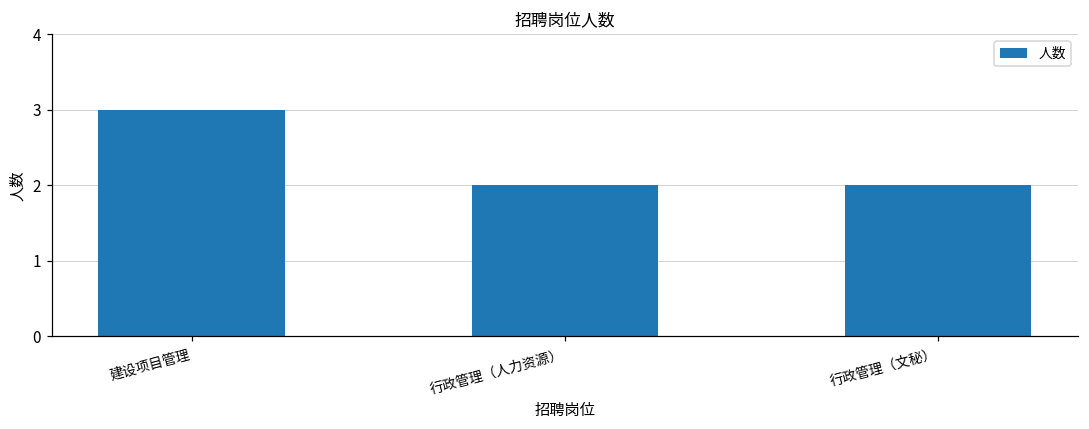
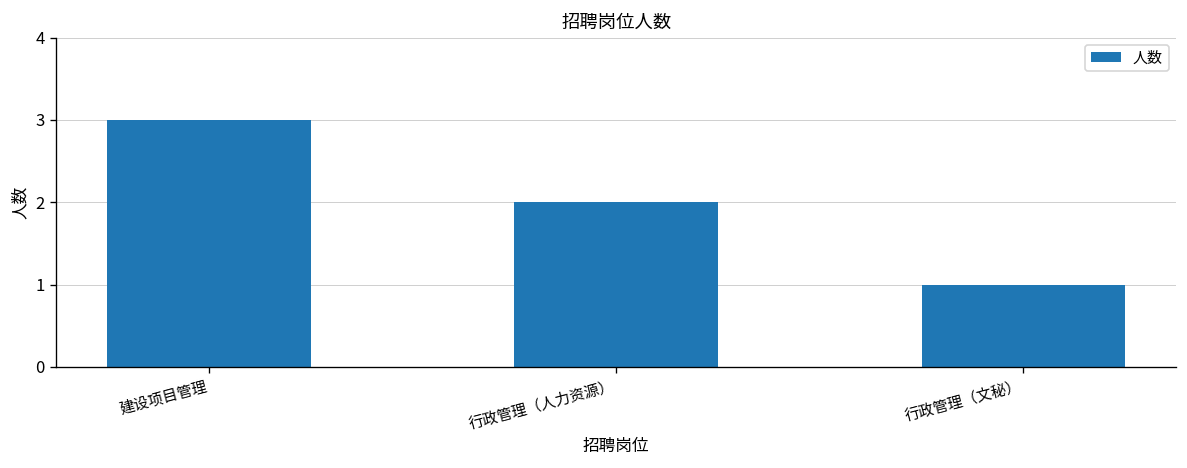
行政管理（文秘）: 2 -> 1
